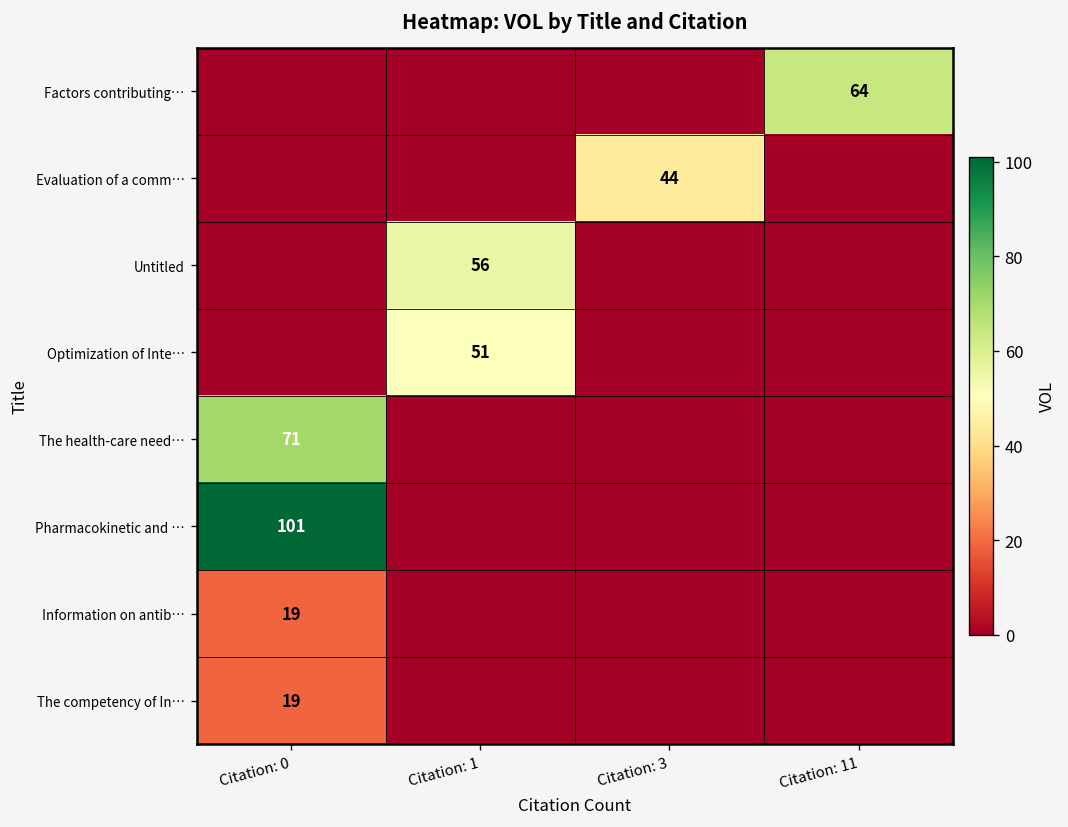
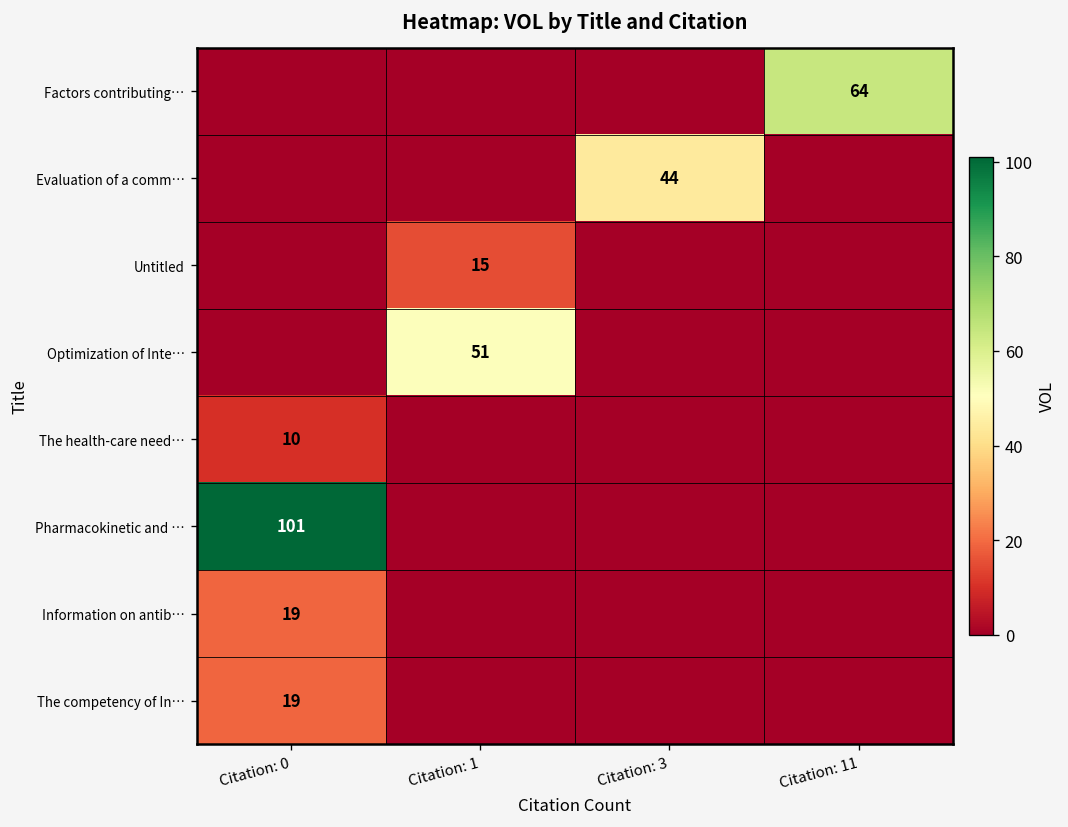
Untitled, Citation: 1: 56 -> 15
The health-care need…, Citation: 0: 71 -> 10
